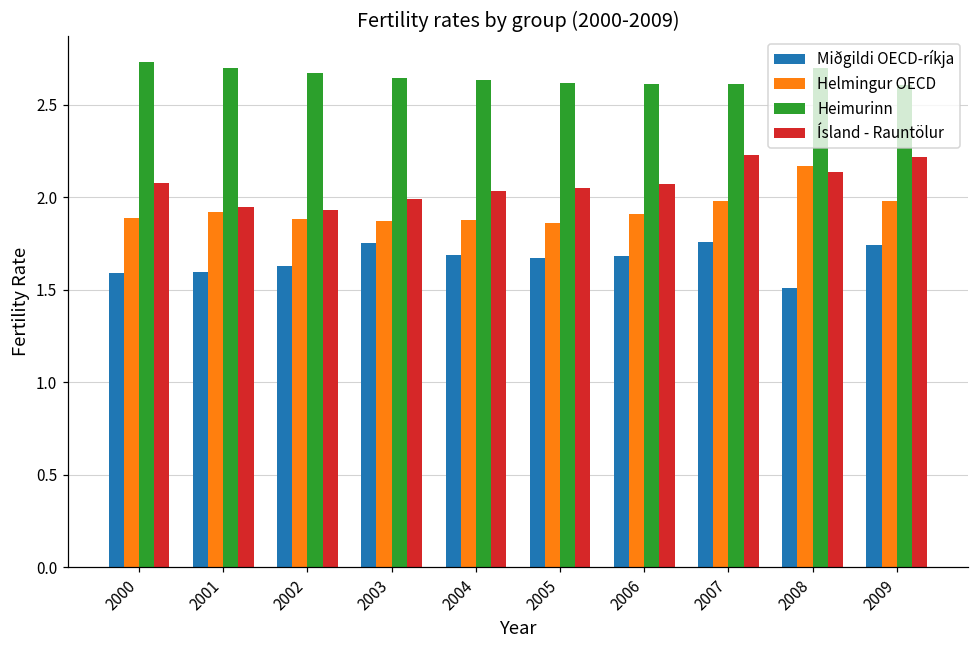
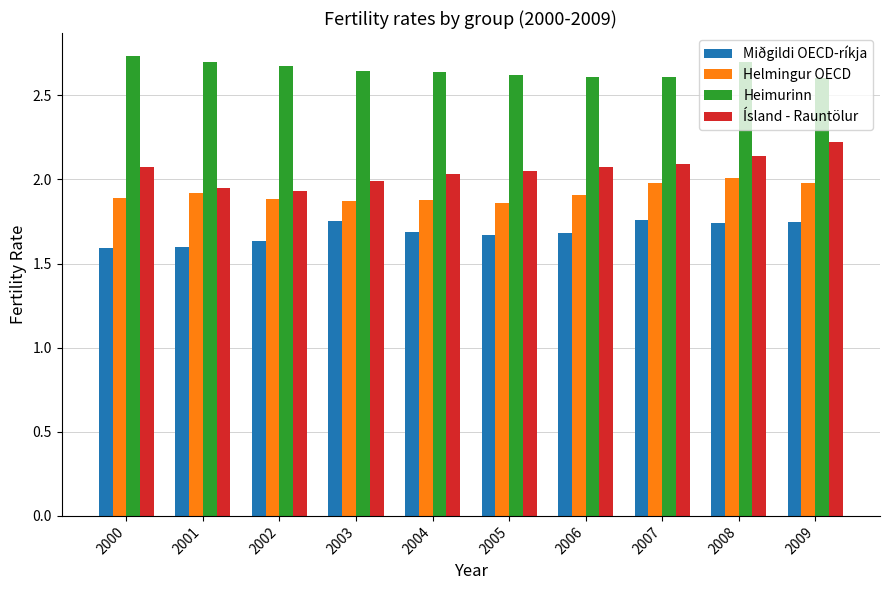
Ísland - Rauntölur, 2007: 2.23 -> 2.09
Miðgildi OECD-ríkja, 2008: 1.51 -> 1.74
Helmingur OECD, 2008: 2.17 -> 2.01
